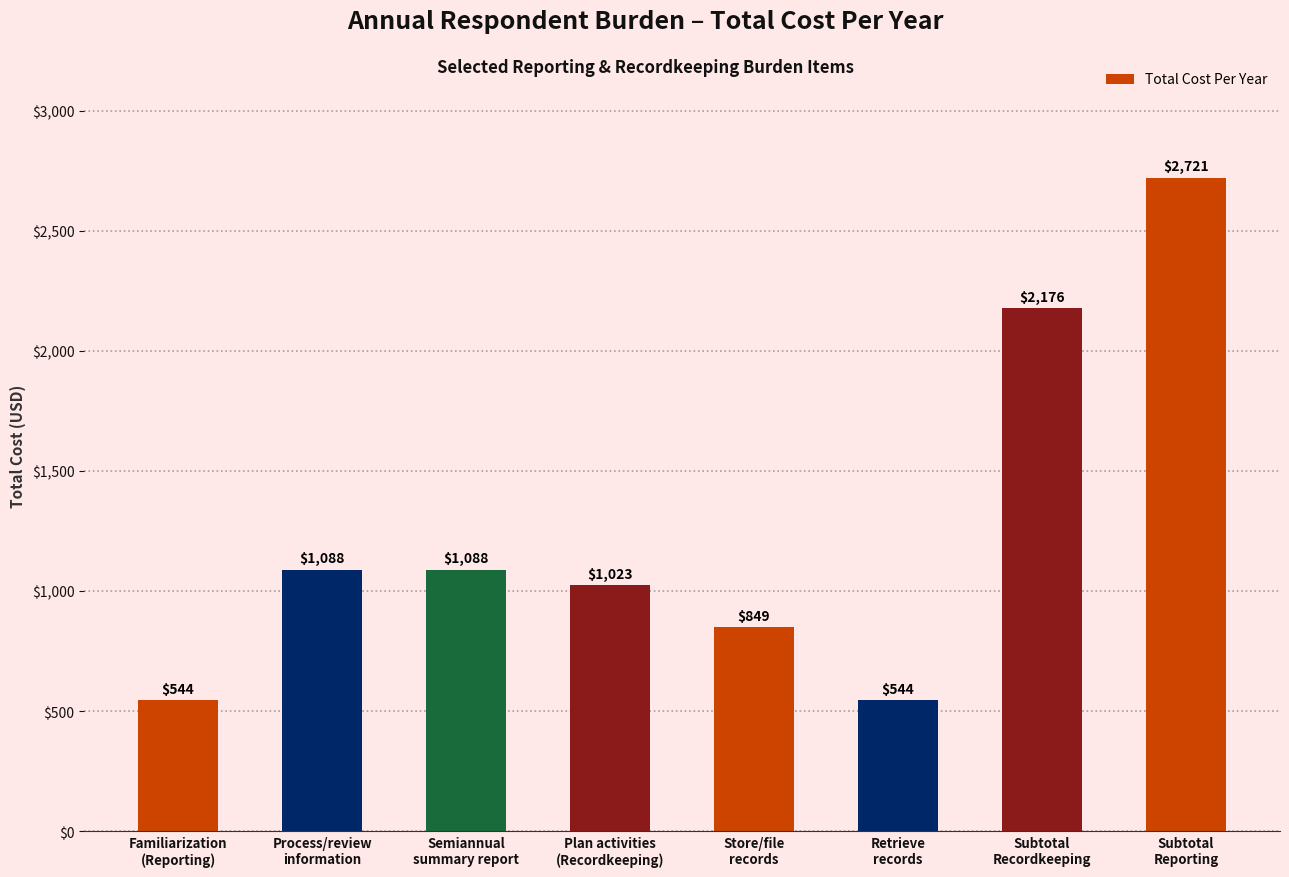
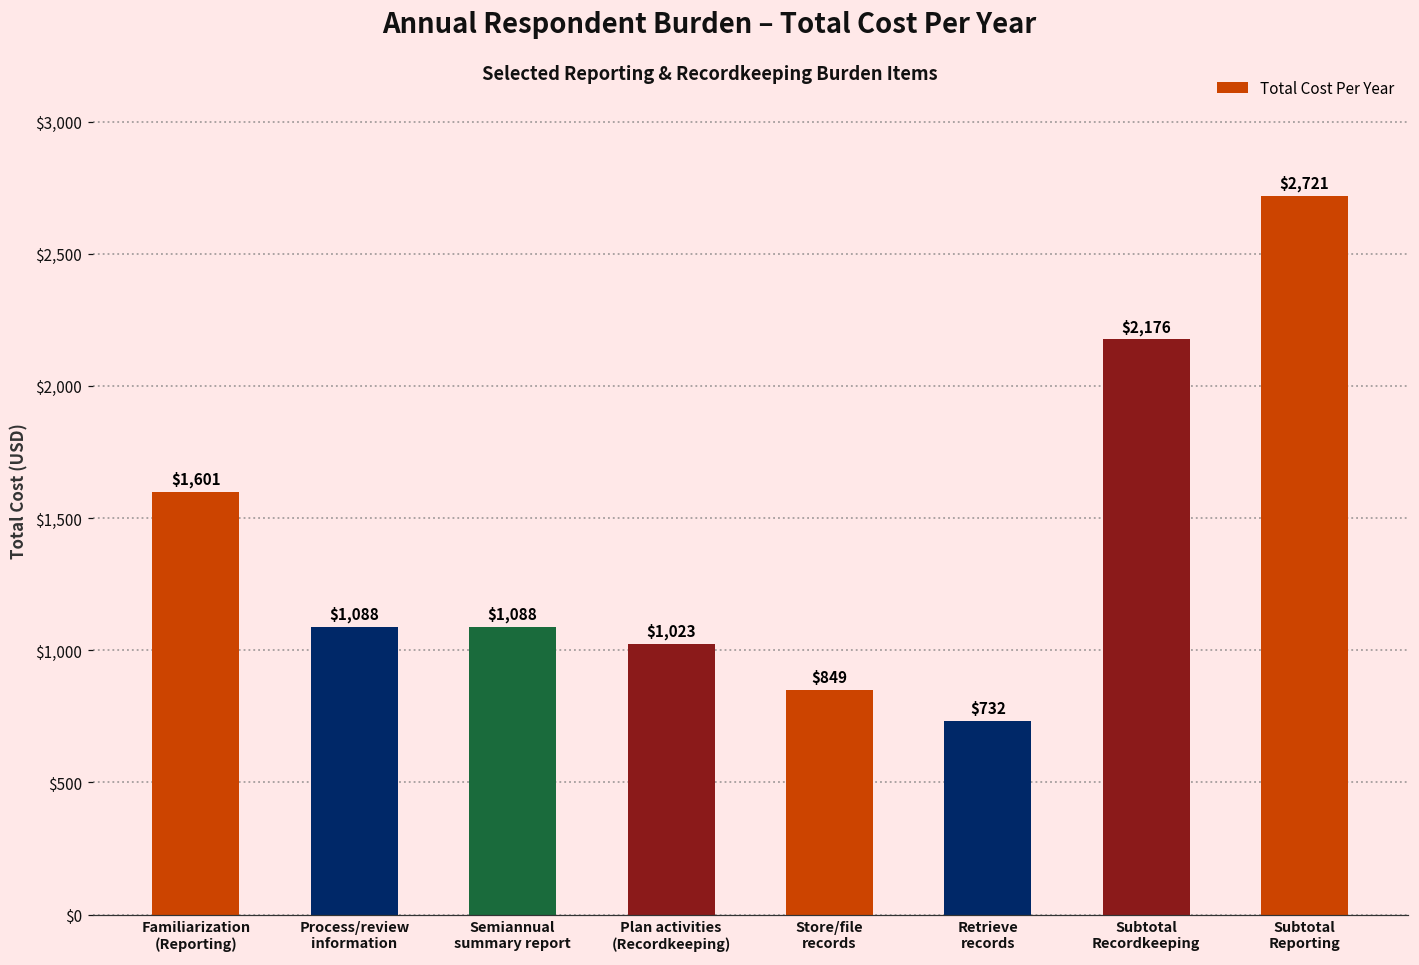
Familiarization (Reporting): $544 -> $1,601
Retrieve records: $544 -> $732
